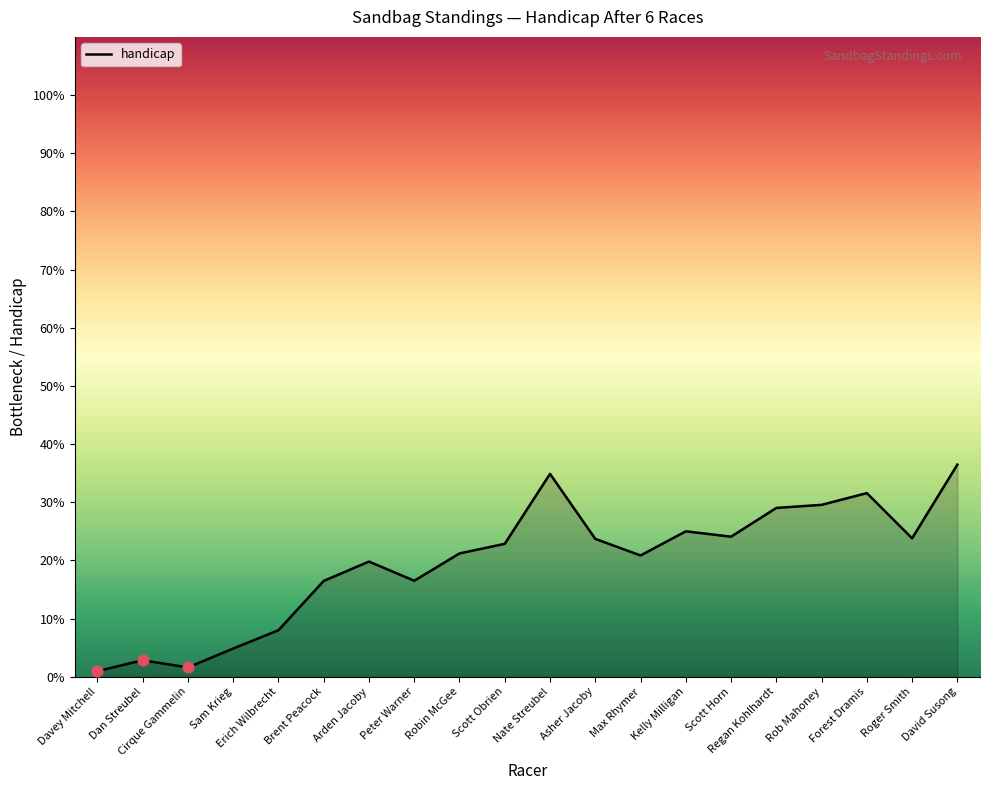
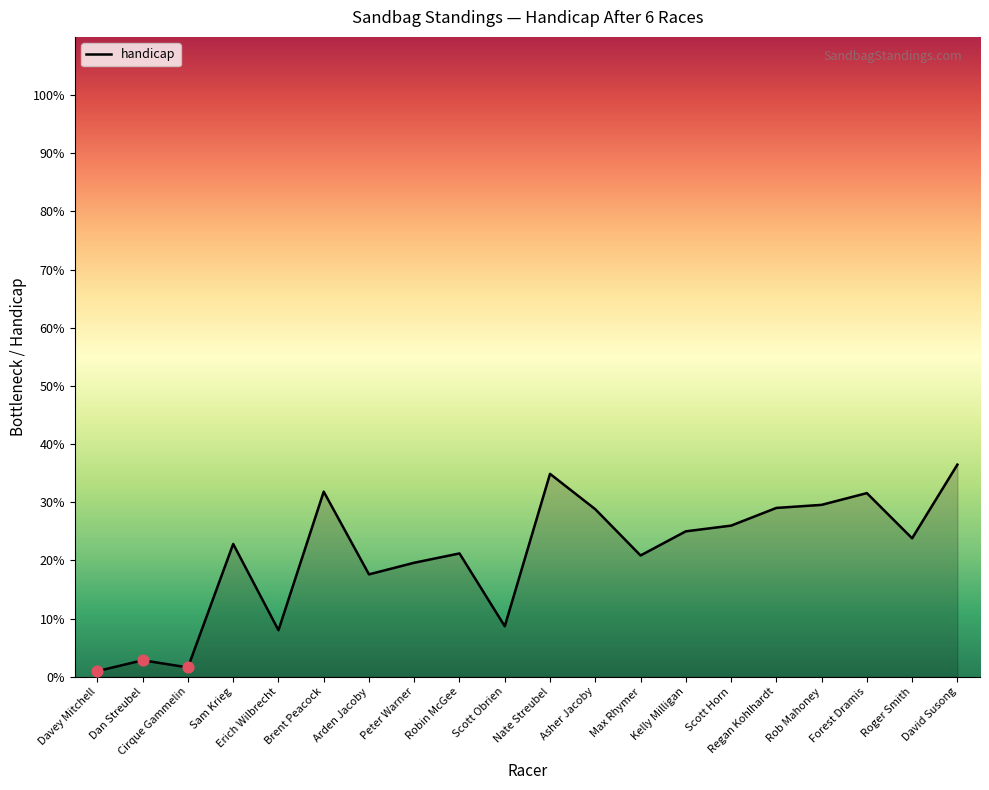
handicap, Sam Krieg: 5% -> 23%
handicap, Brent Peacock: 16% -> 32%
handicap, Arden Jacoby: 20% -> 18%
handicap, Peter Warner: 17% -> 20%
handicap, Scott Obrien: 23% -> 9%
handicap, Asher Jacoby: 24% -> 29%
handicap, Scott Horn: 24% -> 26%
